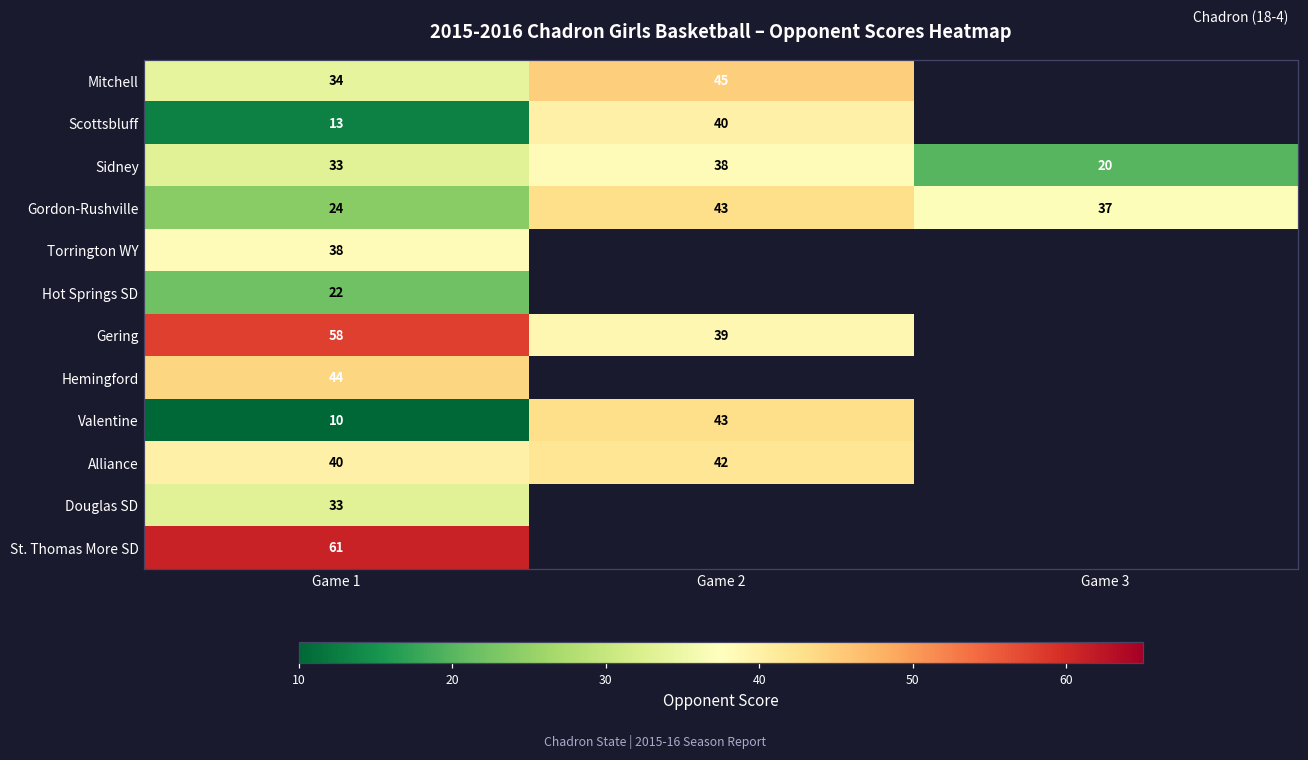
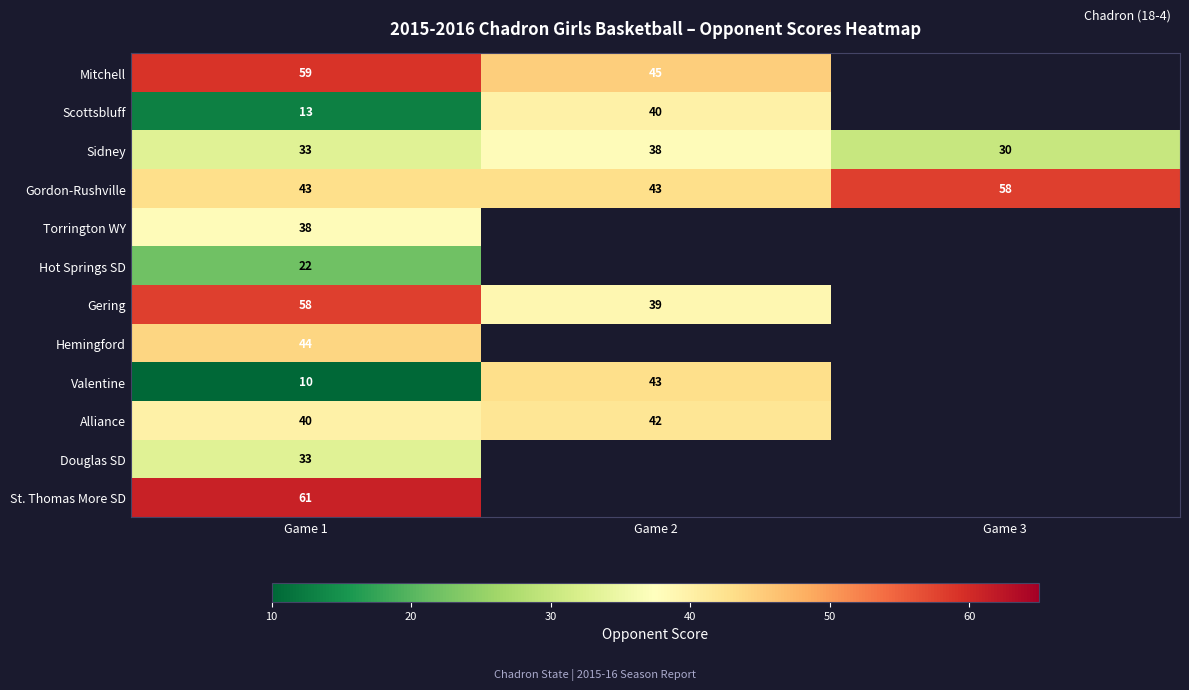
Mitchell, Game 1: 34 -> 59
Sidney, Game 3: 20 -> 30
Gordon-Rushville, Game 1: 24 -> 43
Gordon-Rushville, Game 3: 37 -> 58
